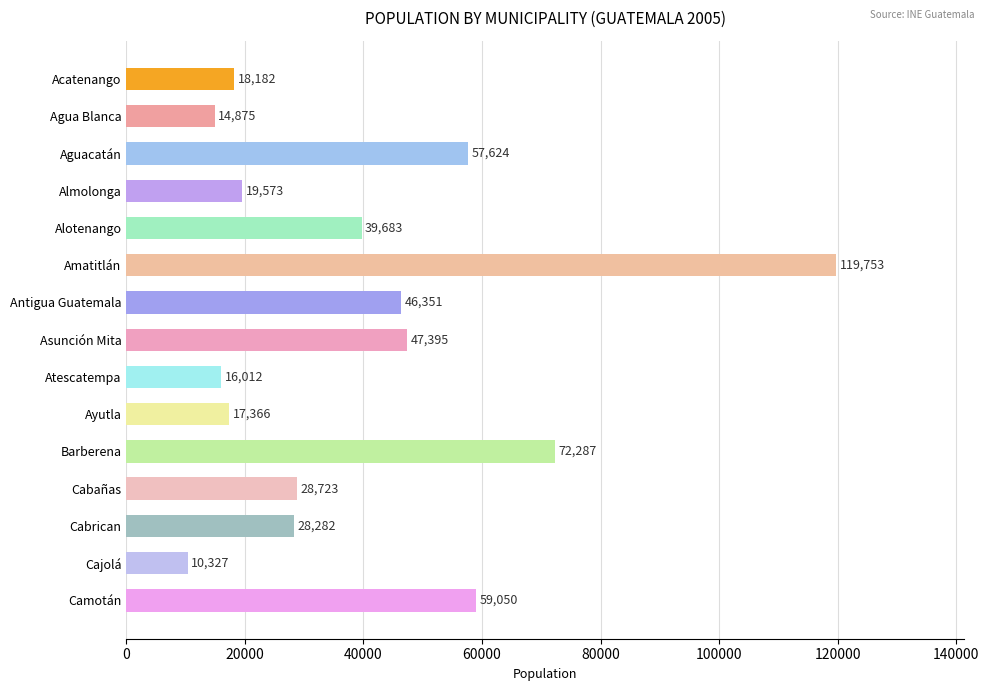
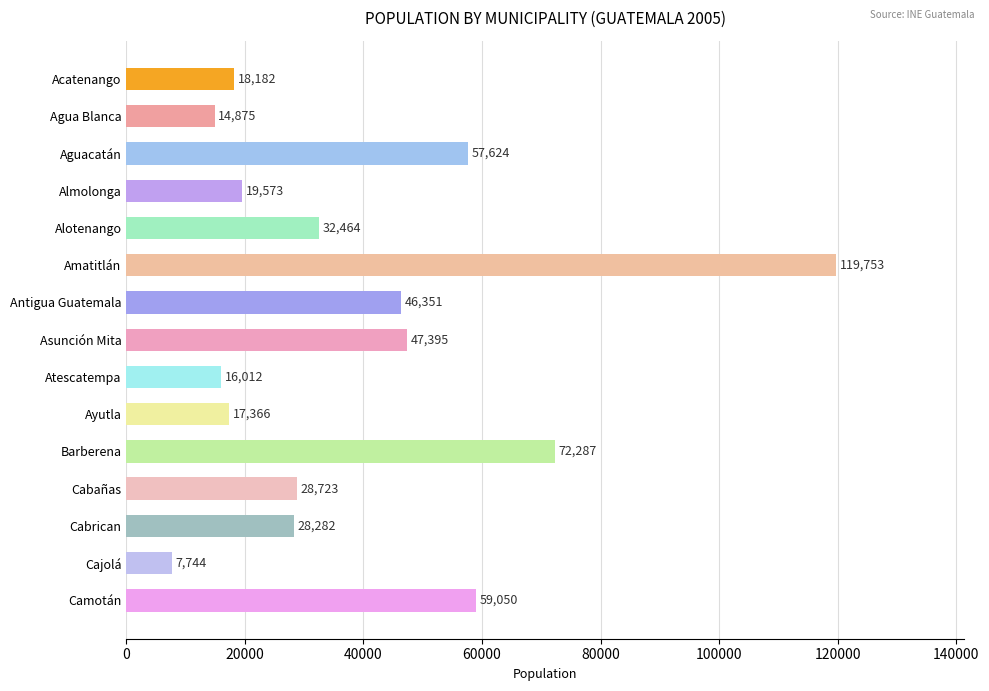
Alotenango: 39,683 -> 32,464
Cajolá: 10,327 -> 7,744
